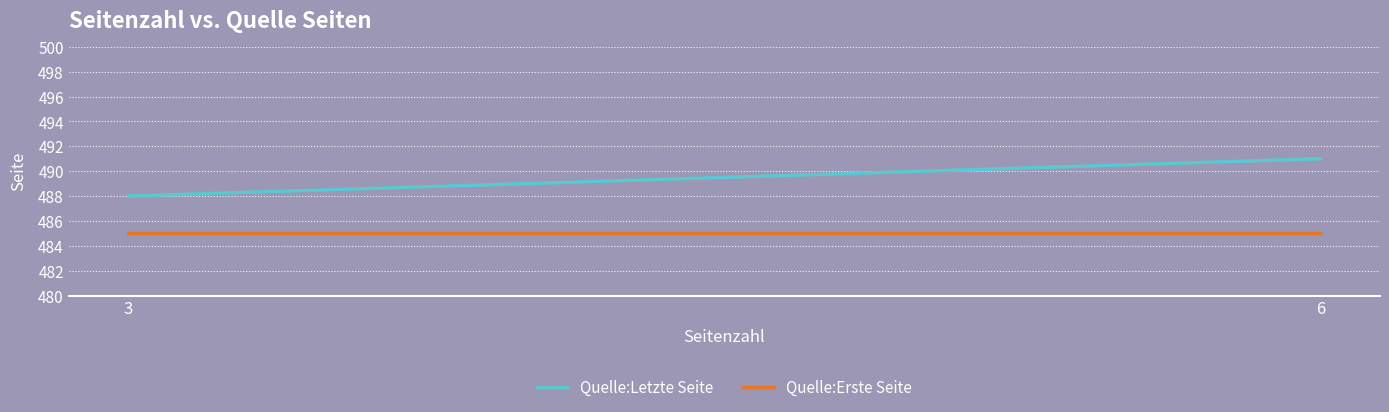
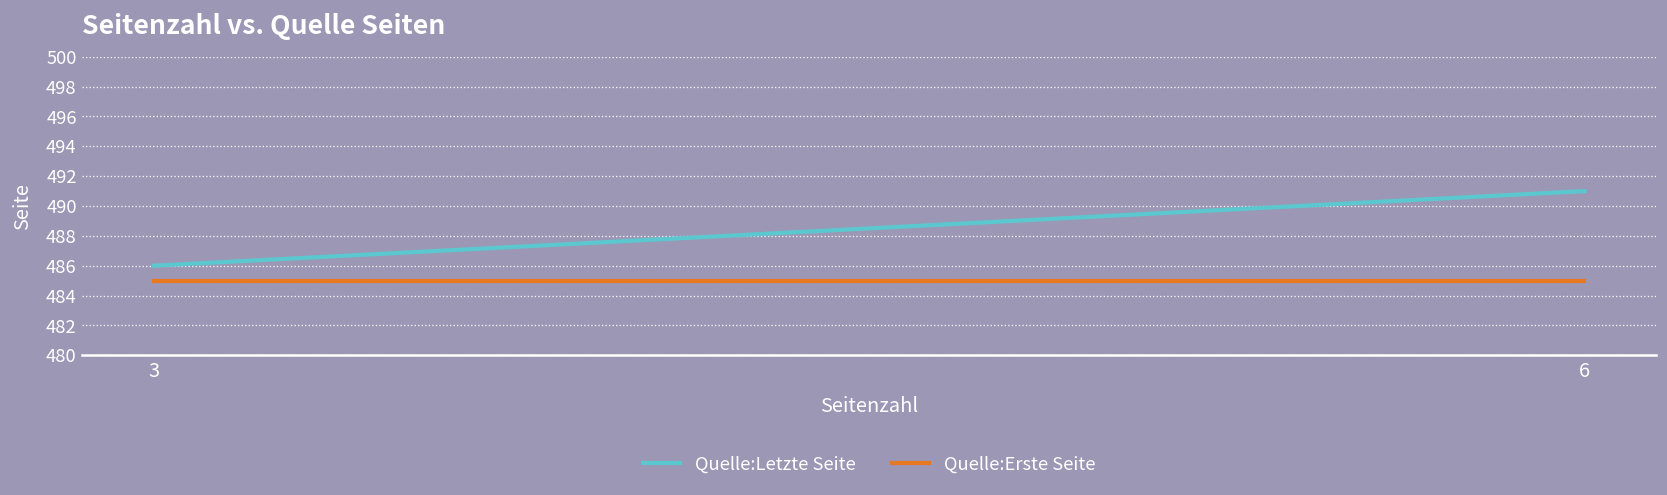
Quelle:Letzte Seite, 3: 488 -> 486
